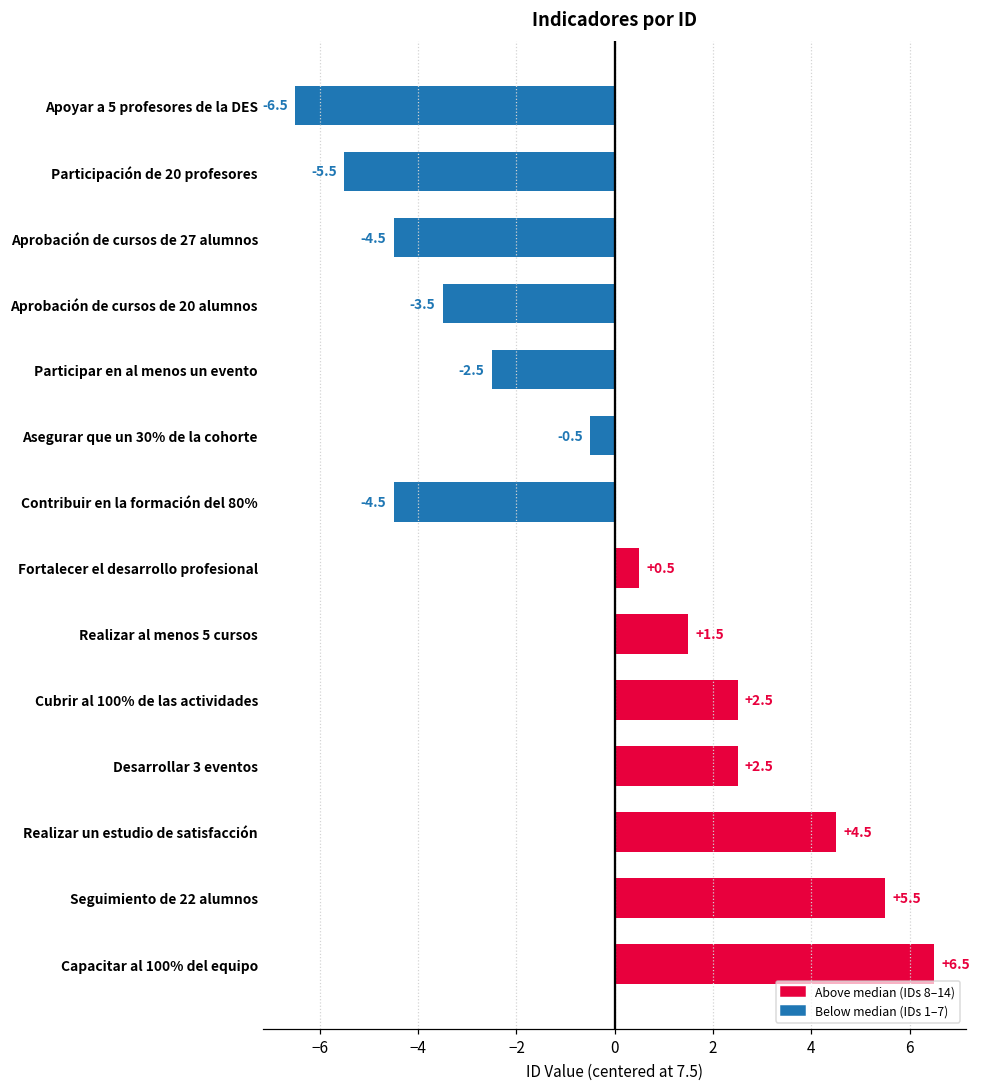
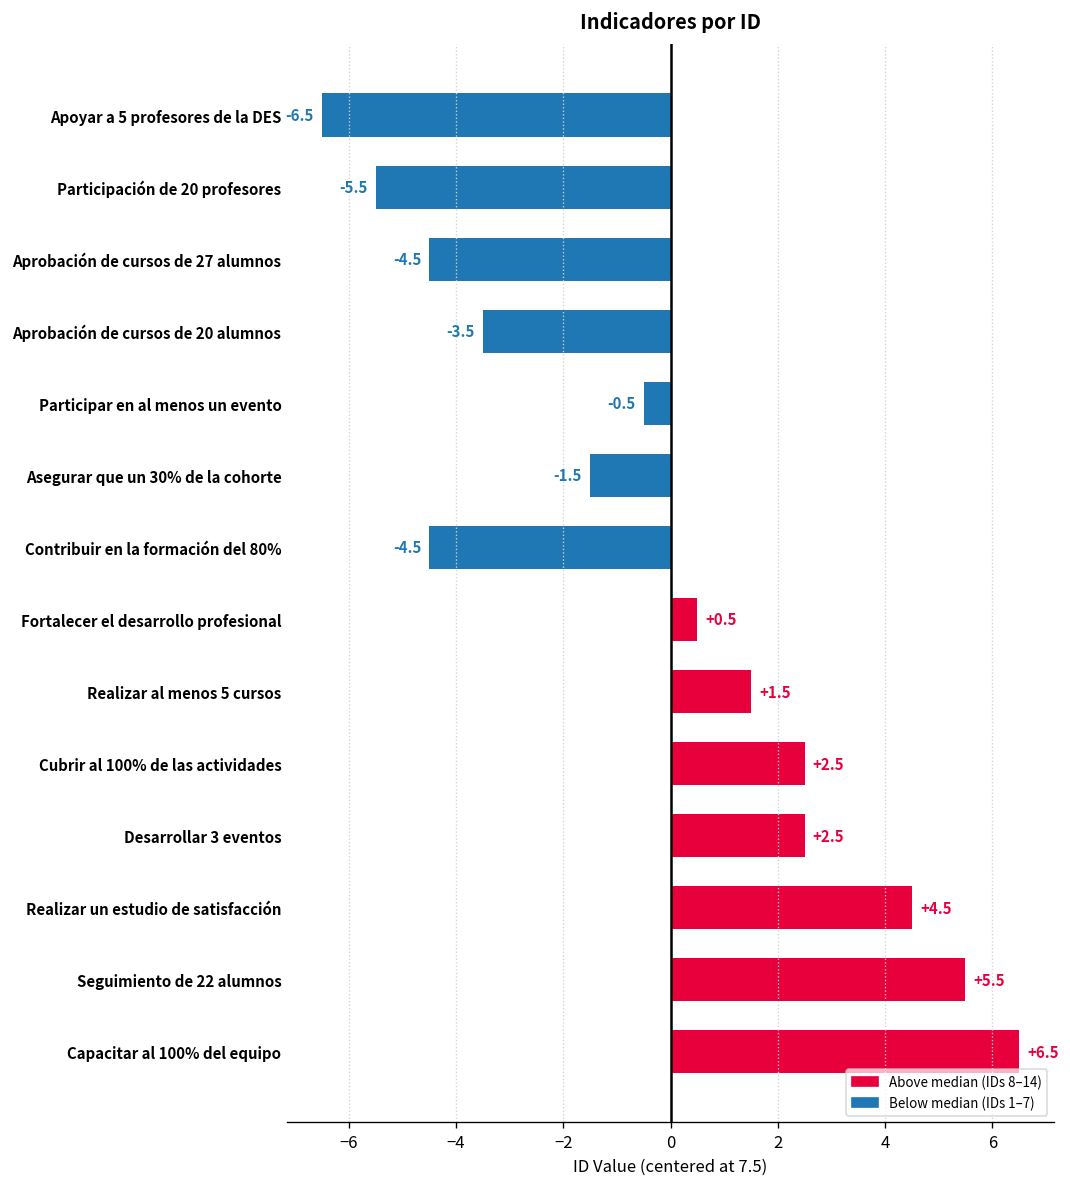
Participar en al menos un evento: -2.5 -> -0.5
Asegurar que un 30% de la cohorte: -0.5 -> -1.5
